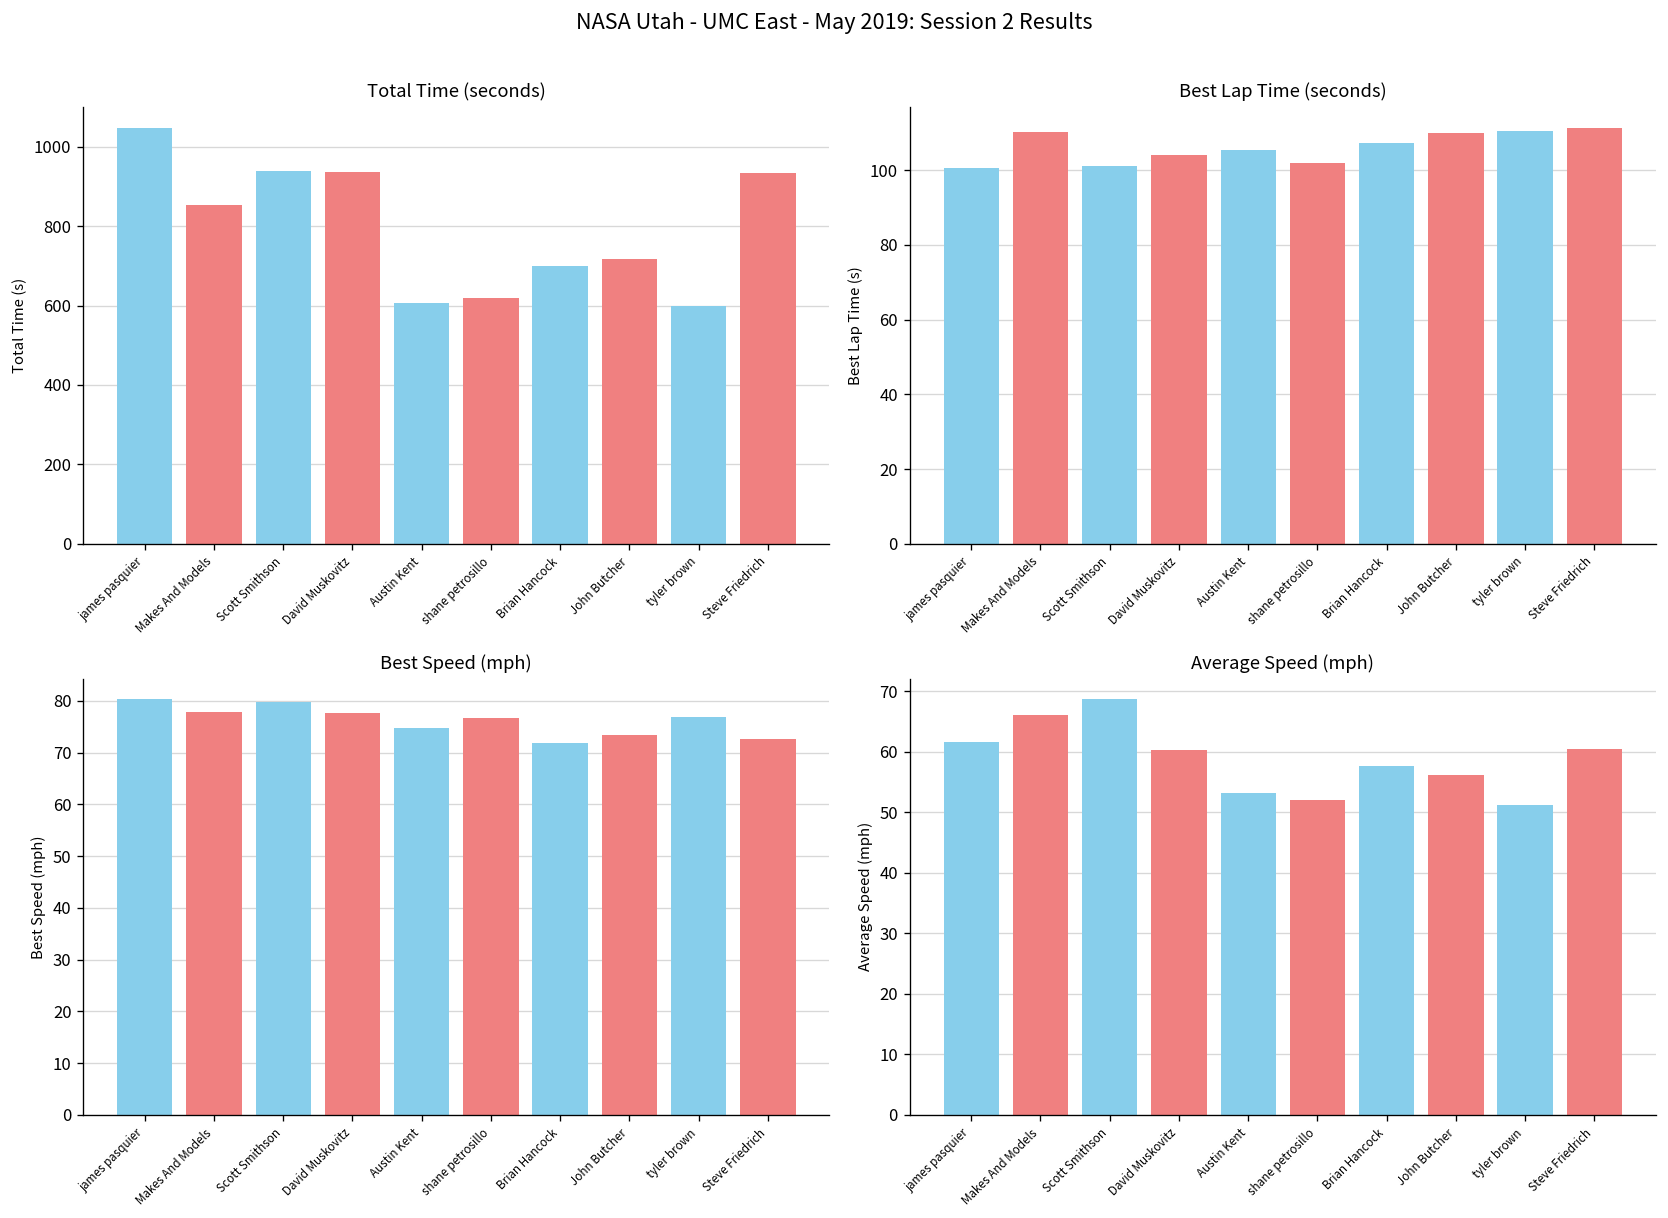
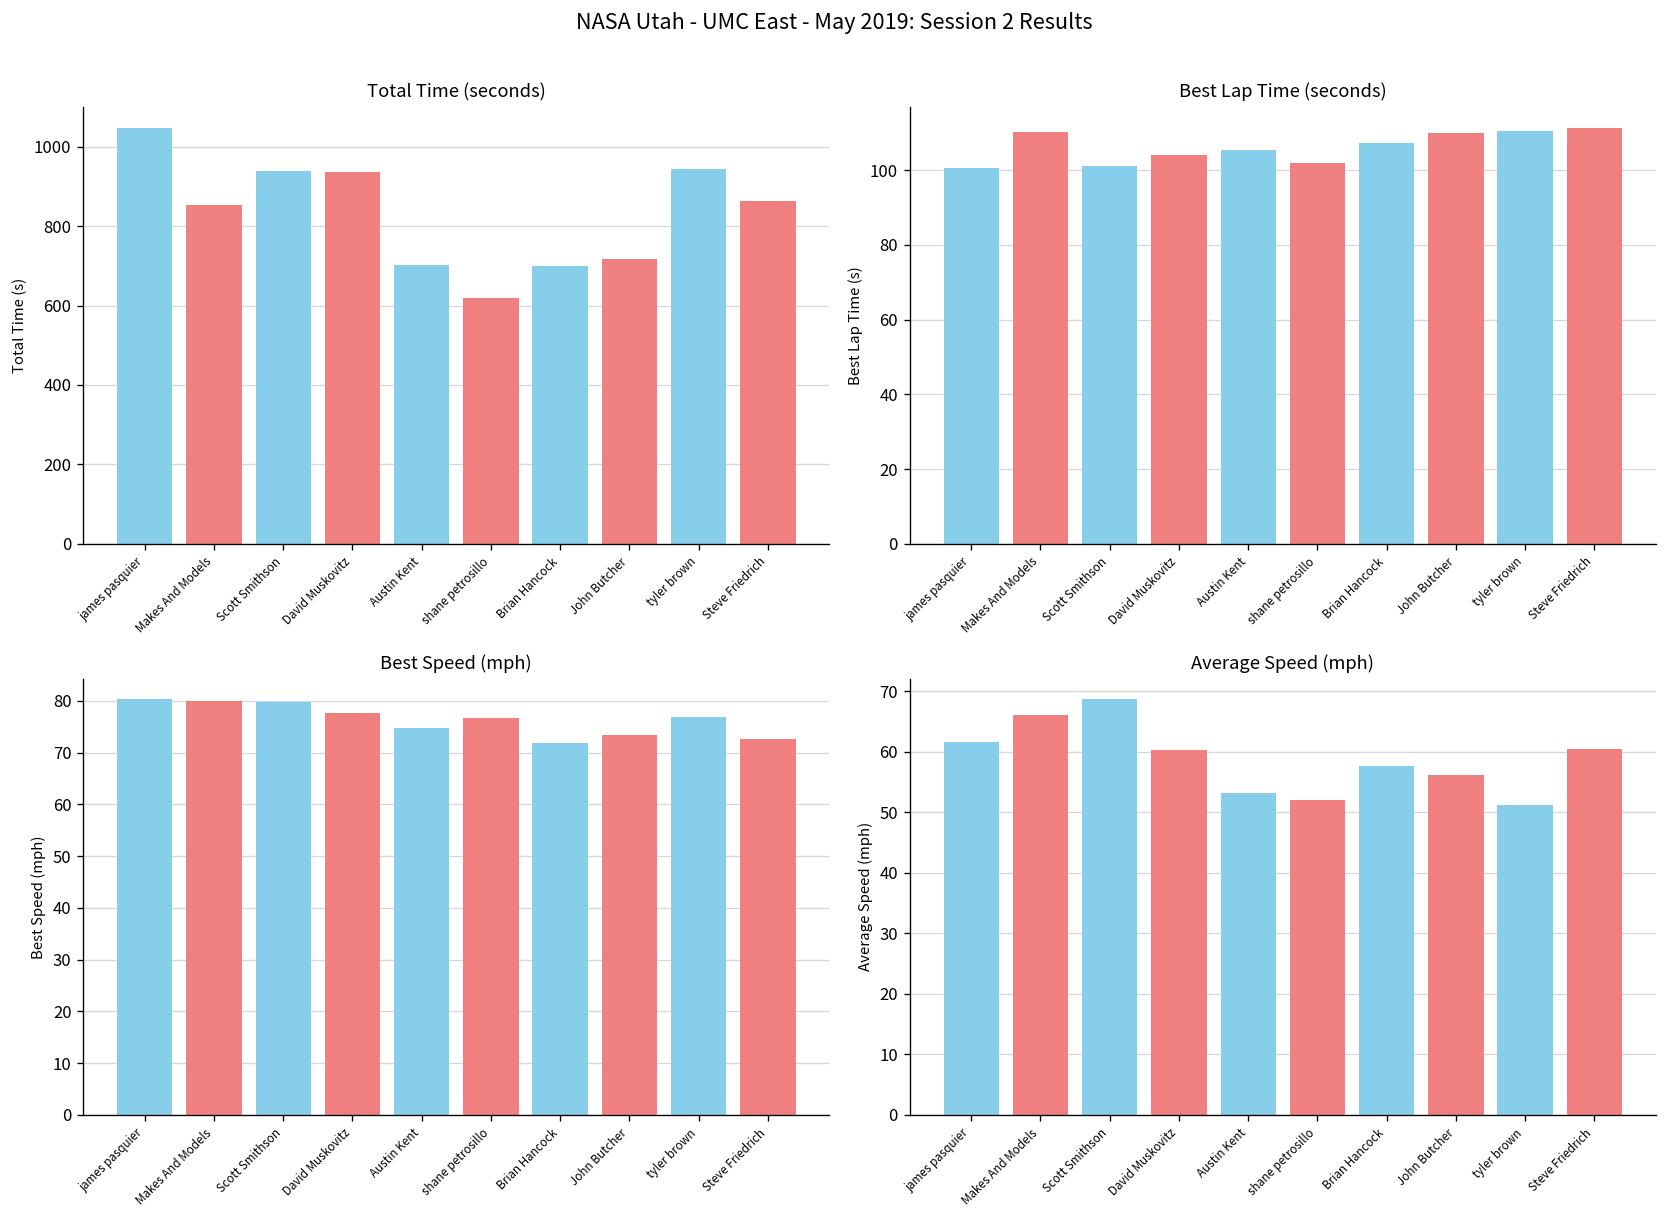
Total Time (seconds), Austin Kent: 610 -> 700
Total Time (seconds), tyler brown: 600 -> 950
Total Time (seconds), Steve Friedrich: 930 -> 860
Best Speed (mph), Makes And Models: 78 -> 80
